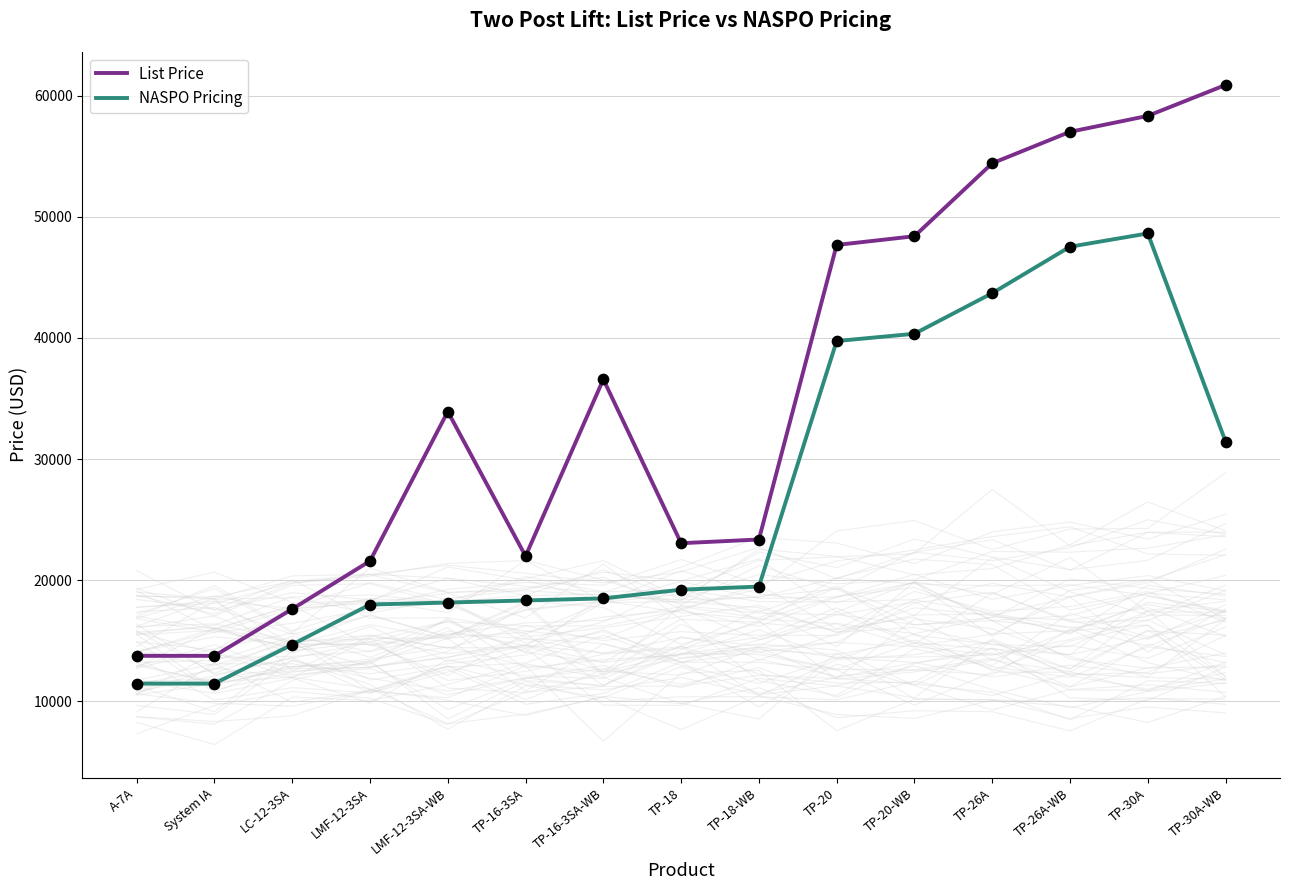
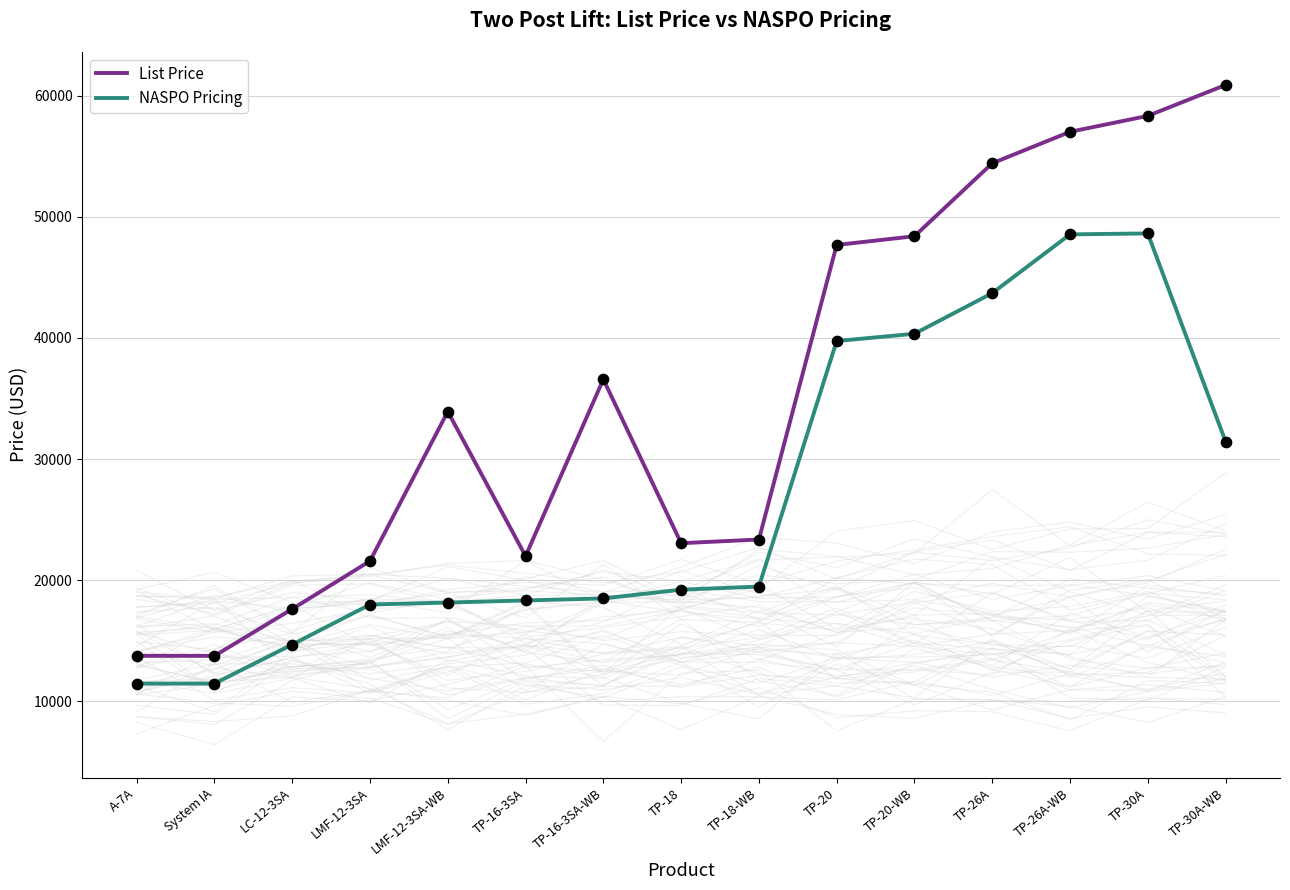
NASPO Pricing, TP-26A-WB: 47500 -> 48500
